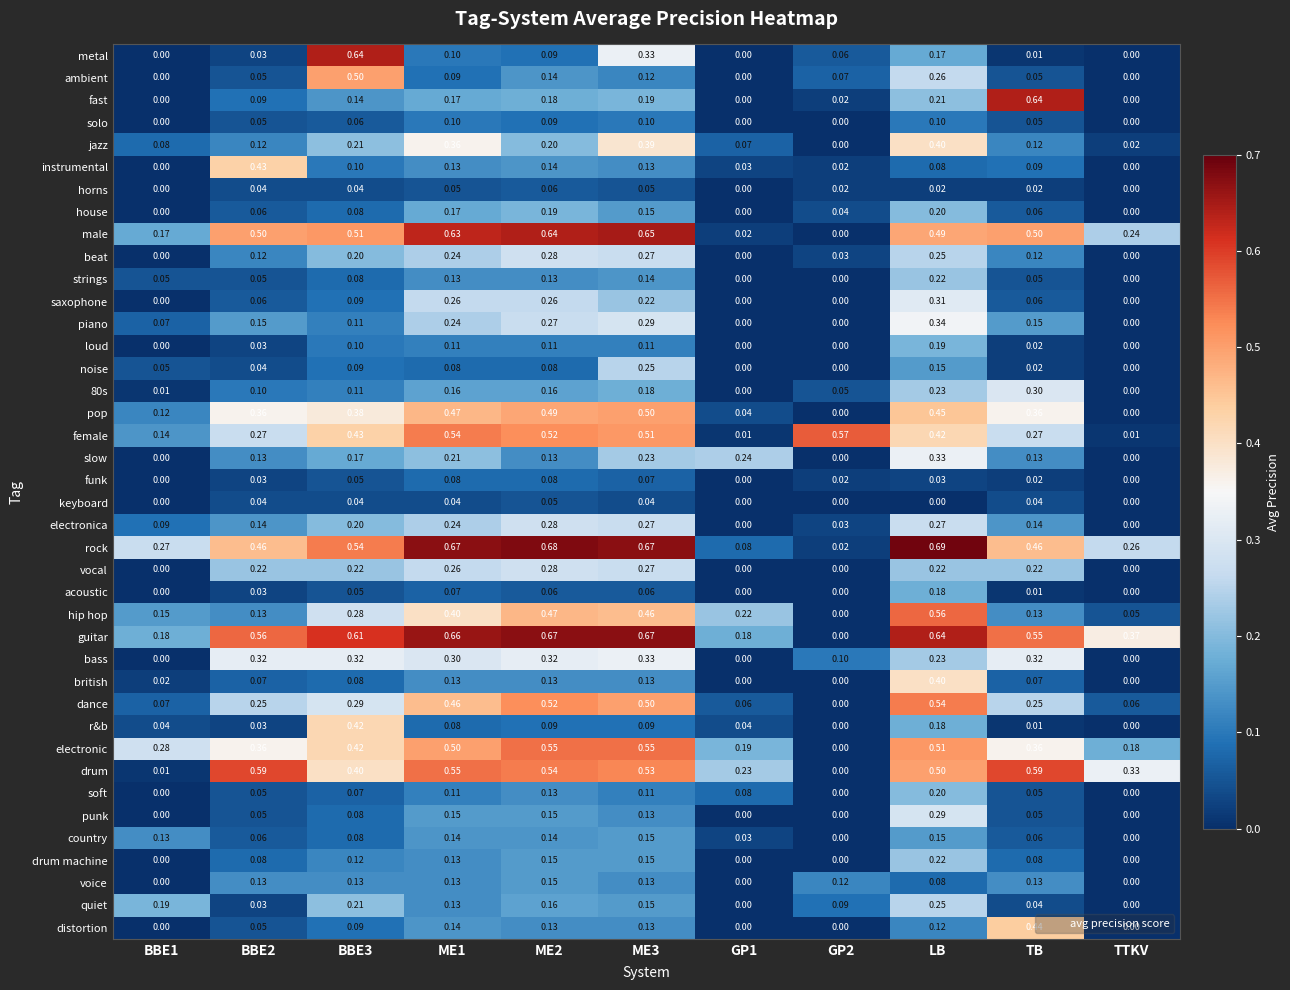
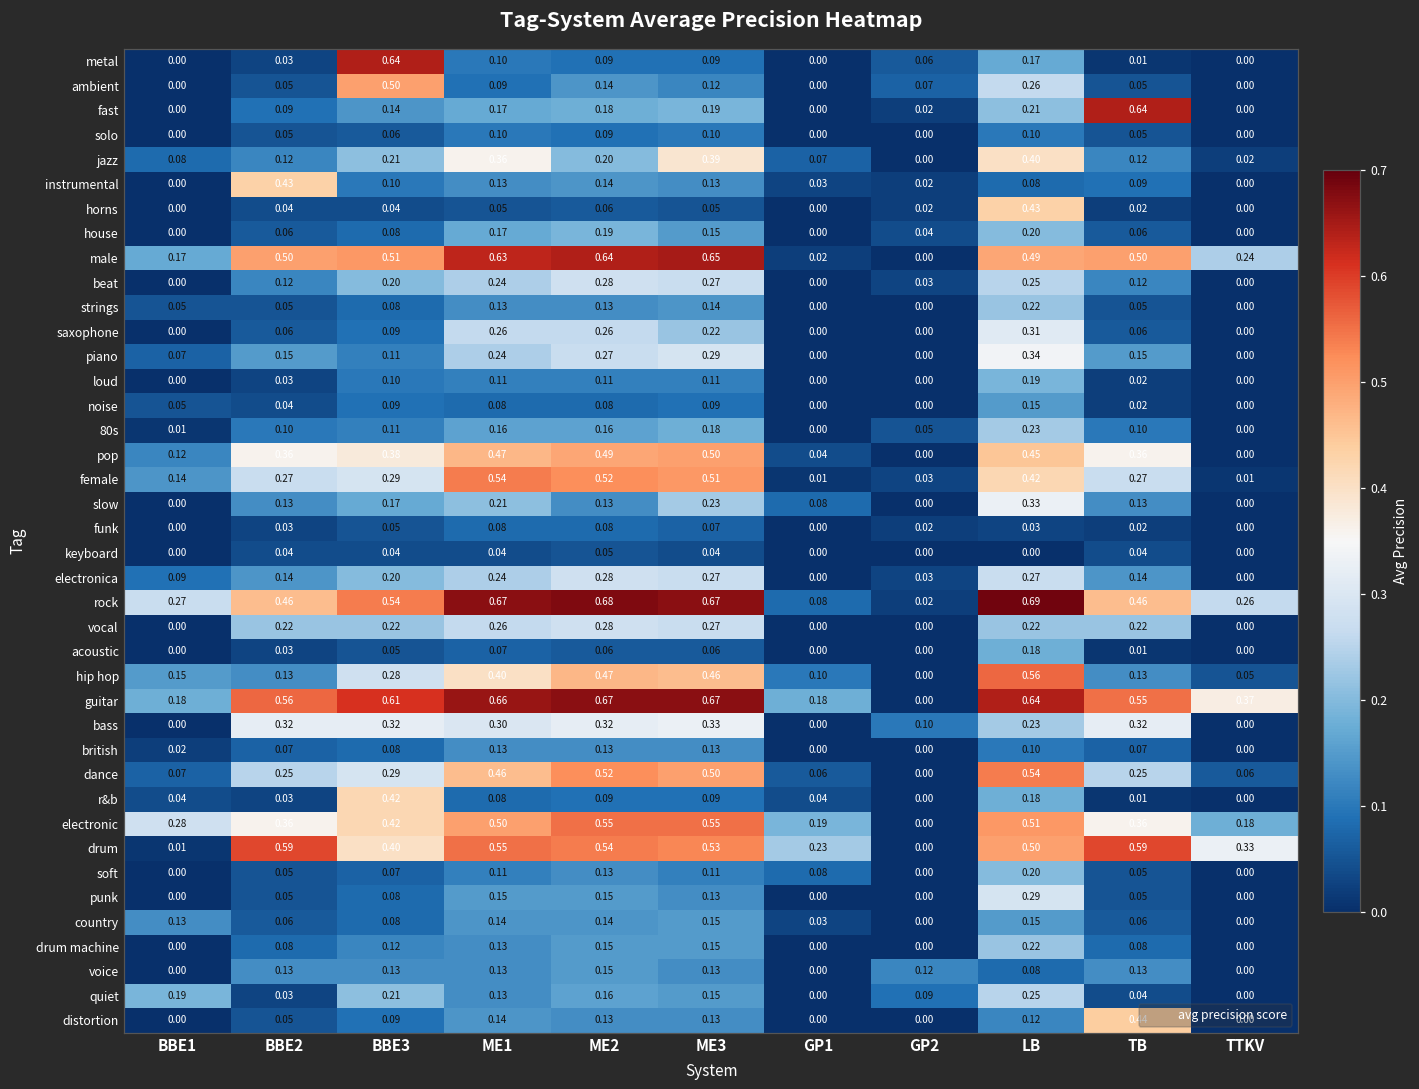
metal, ME3: 0.33 -> 0.09
horns, LB: 0.02 -> 0.43
noise, ME3: 0.25 -> 0.09
80s, TB: 0.30 -> 0.10
female, BBE3: 0.43 -> 0.29
female, GP2: 0.57 -> 0.03
slow, GP1: 0.24 -> 0.08
hip hop, GP1: 0.22 -> 0.10
british, LB: 0.40 -> 0.10
